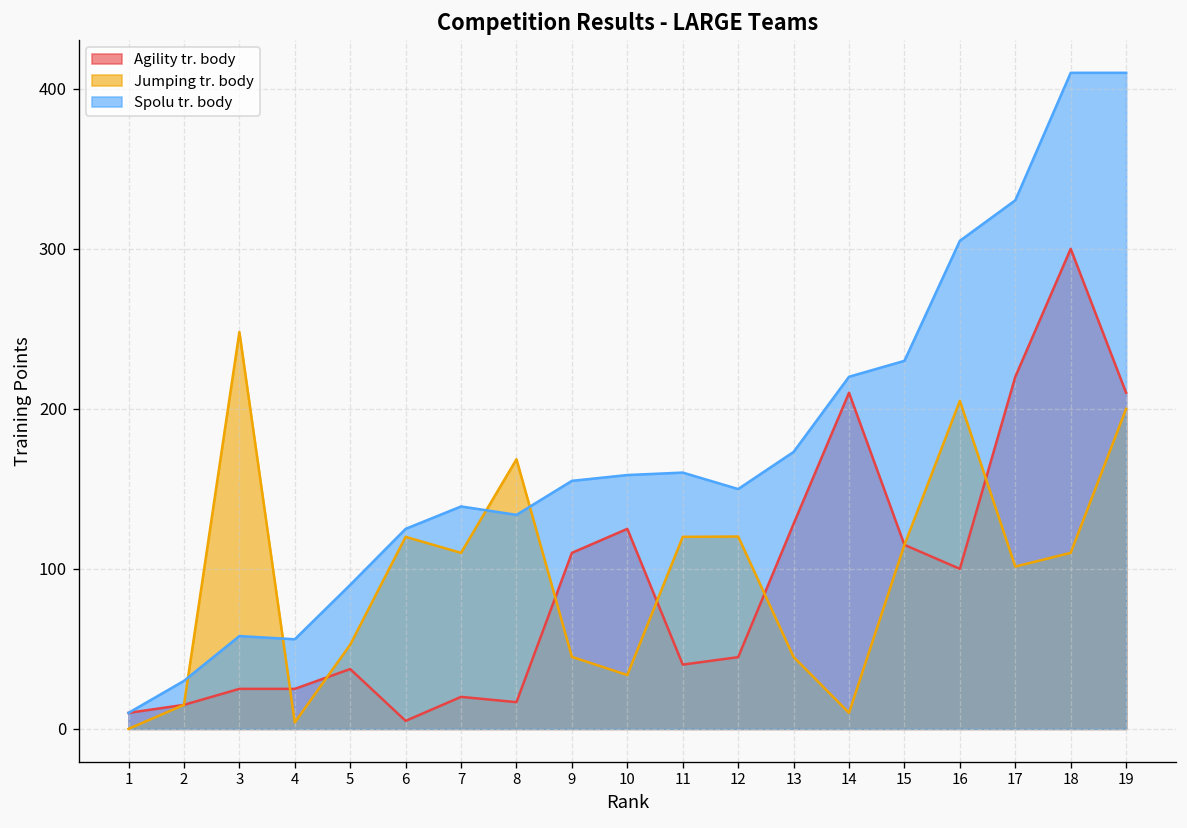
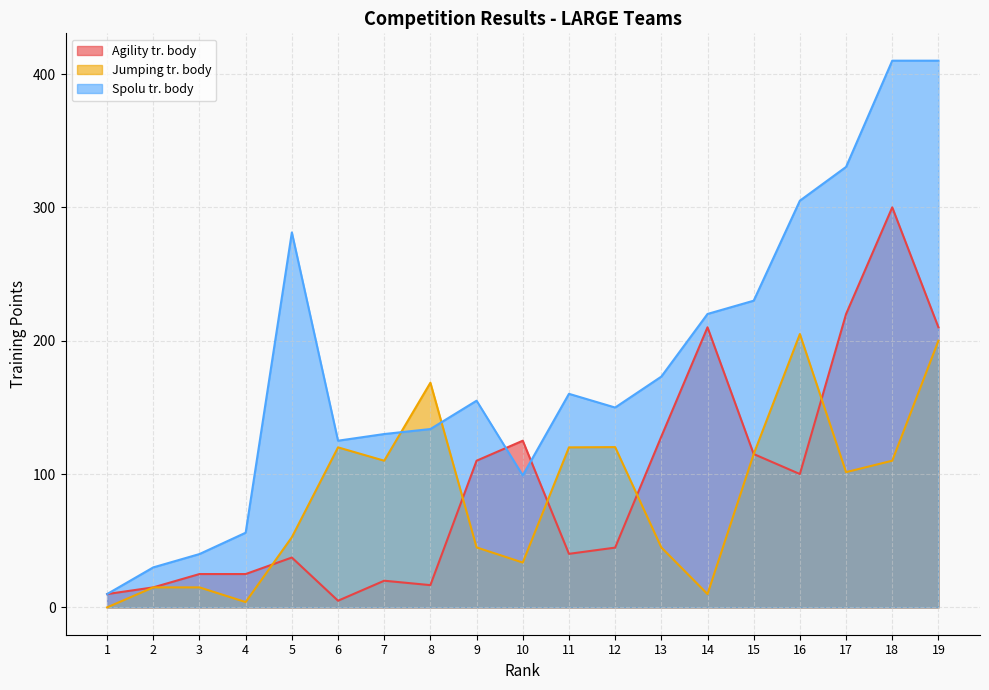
Jumping tr. body, 3: 248 -> 15
Spolu tr. body, 3: 58 -> 40
Spolu tr. body, 5: 90 -> 281
Spolu tr. body, 7: 139 -> 130
Spolu tr. body, 10: 159 -> 99
